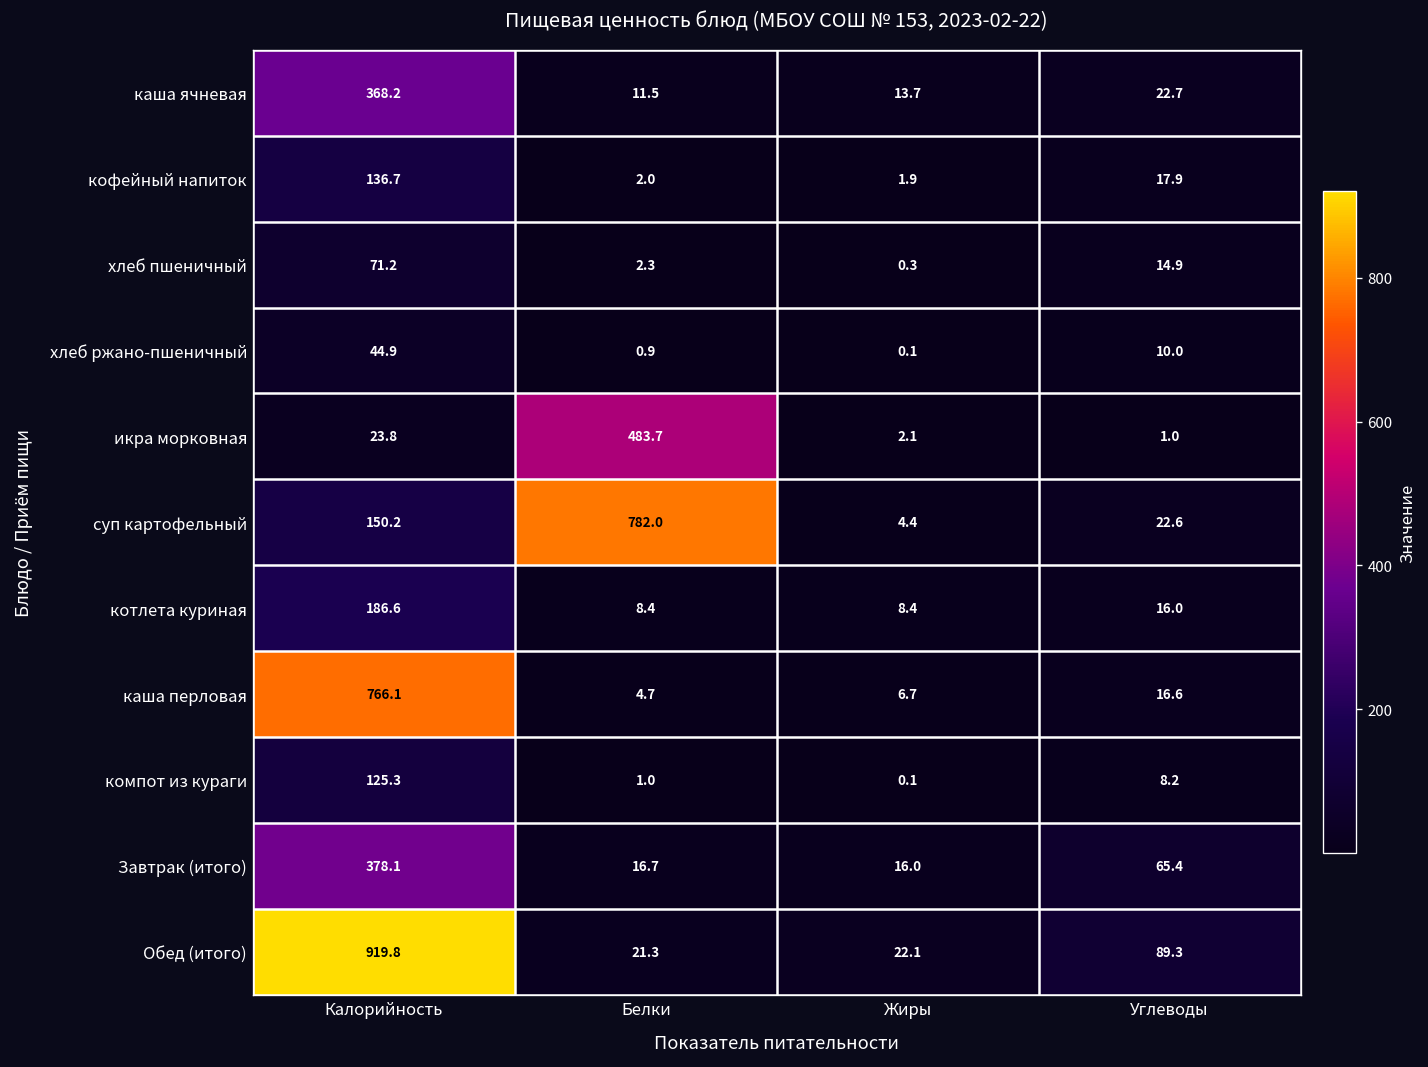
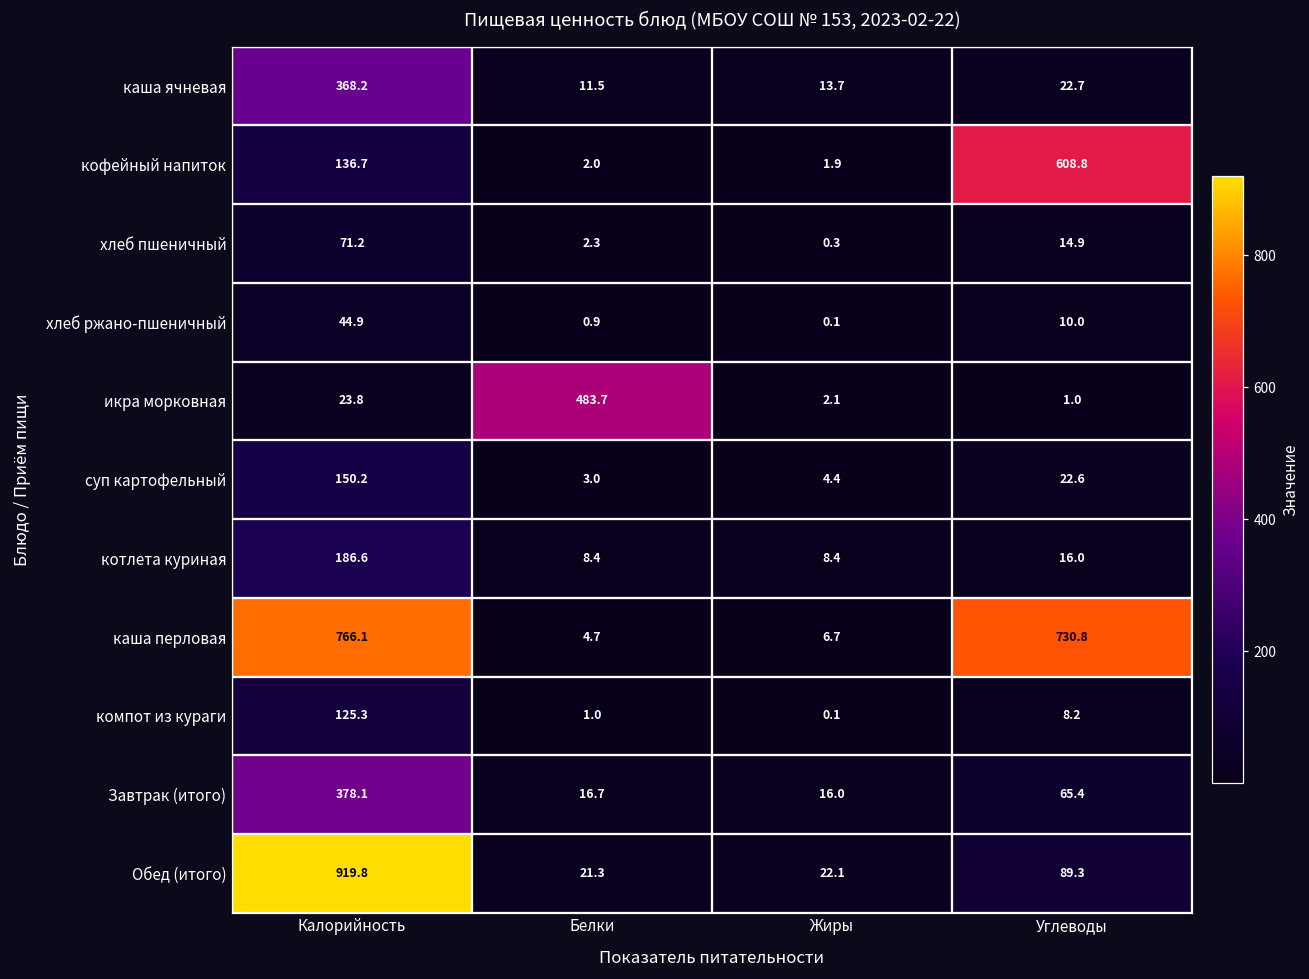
кофейный напиток, Углеводы: 17.9 -> 608.8
суп картофельный, Белки: 782.0 -> 3.0
каша перловая, Углеводы: 16.6 -> 730.8
